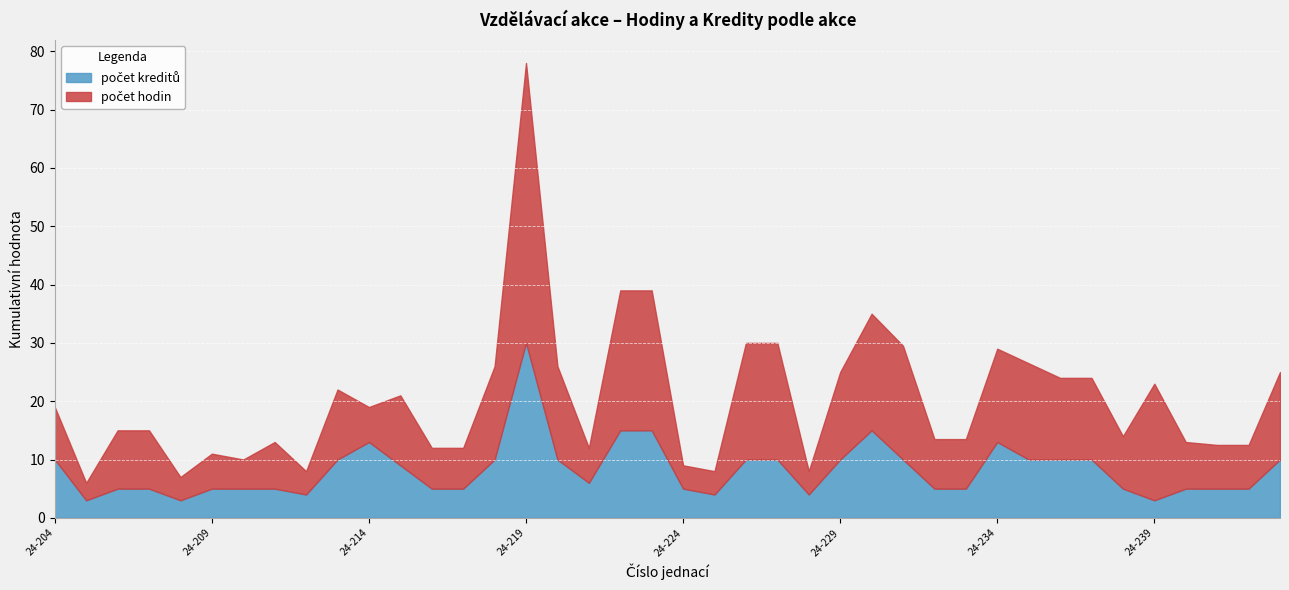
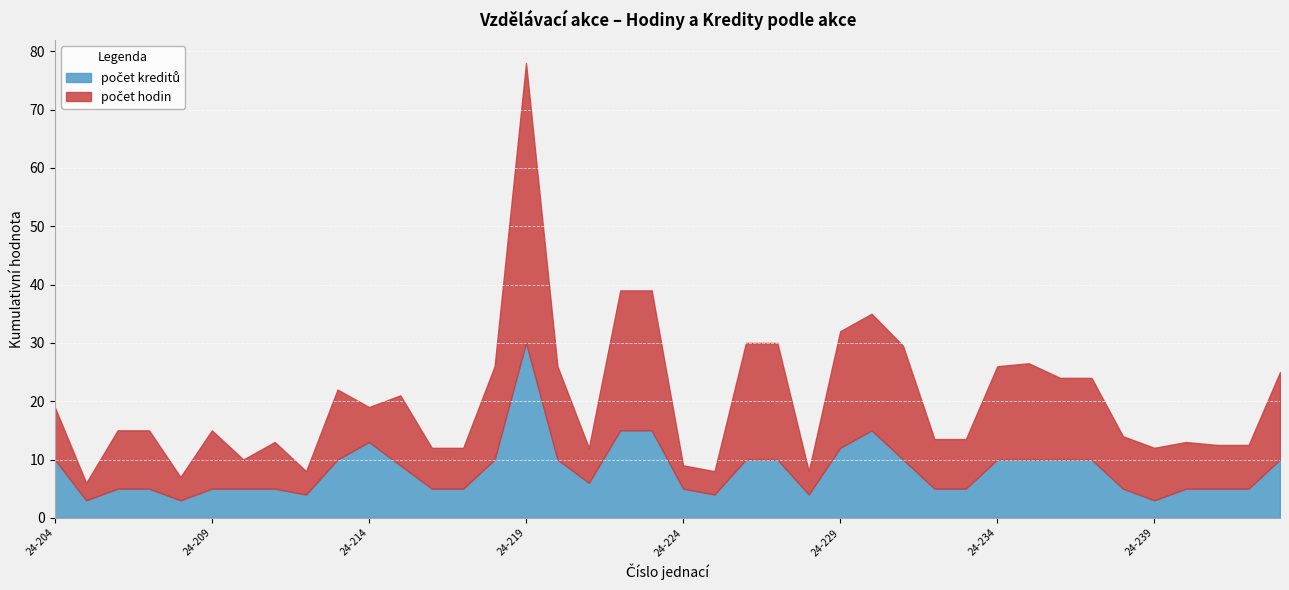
počet hodin, 24-209: 6 -> 10
počet kreditů, 24-229: 10 -> 12
počet hodin, 24-229: 15 -> 20
počet kreditů, 24-234: 13 -> 10
počet hodin, 24-239: 20 -> 9
